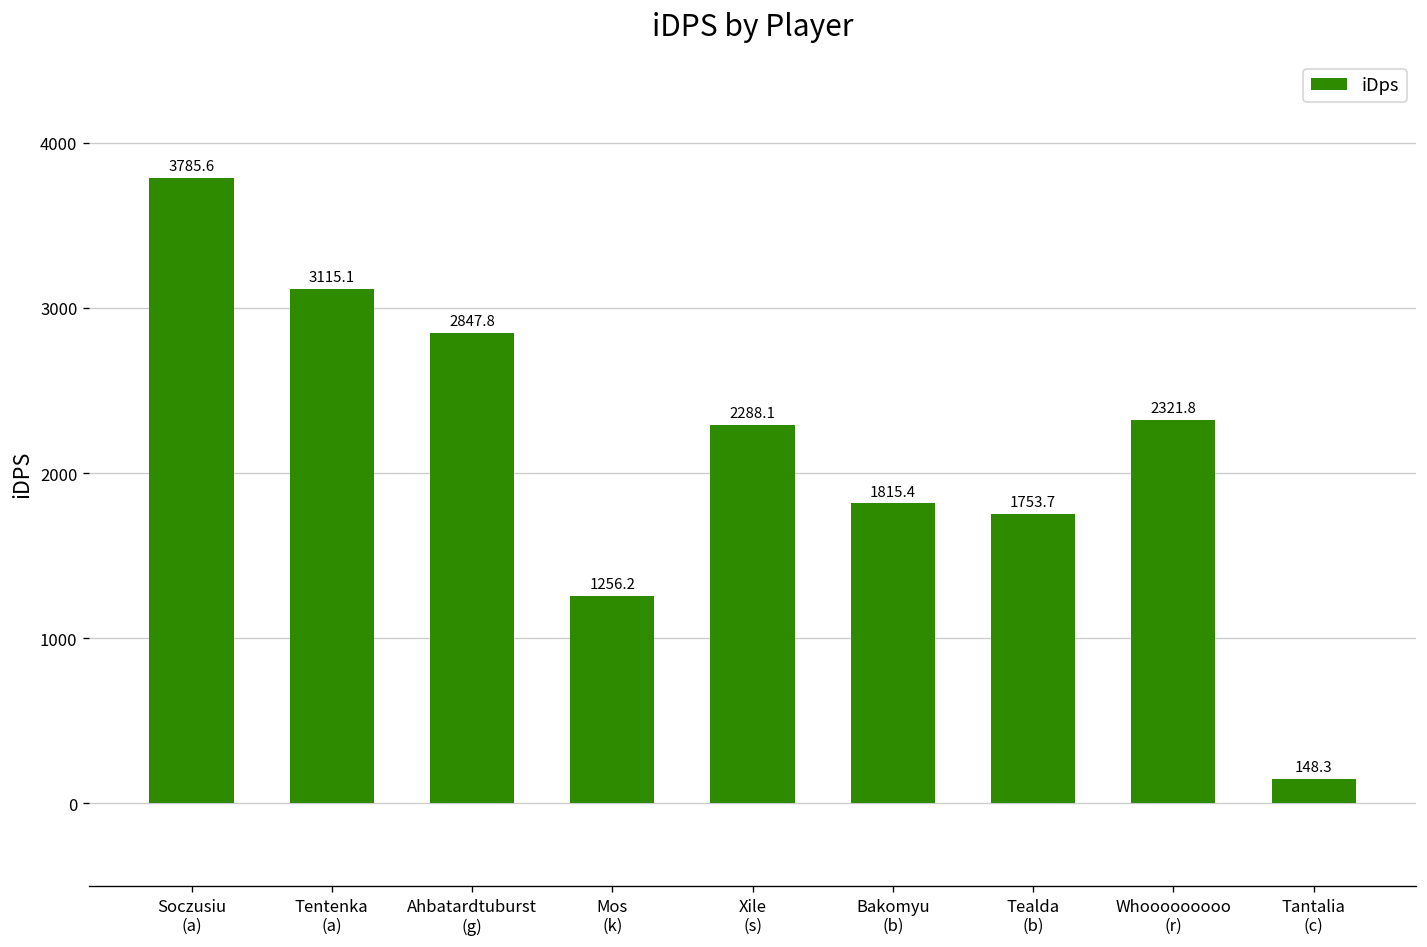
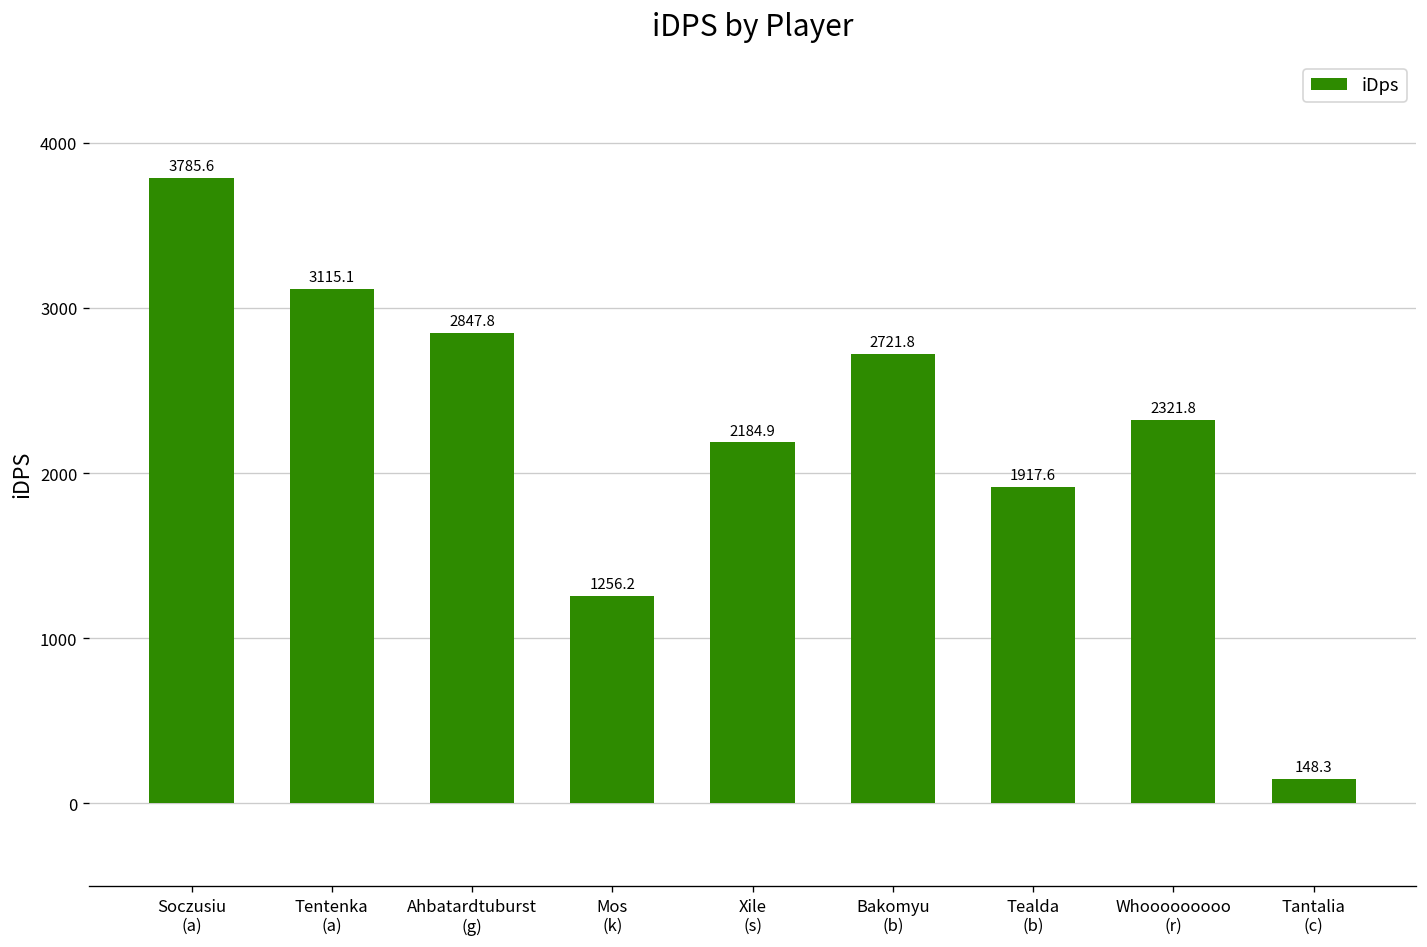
Xile (s): 2288.1 -> 2184.9
Bakomyu (b): 1815.4 -> 2721.8
Tealda (b): 1753.7 -> 1917.6
